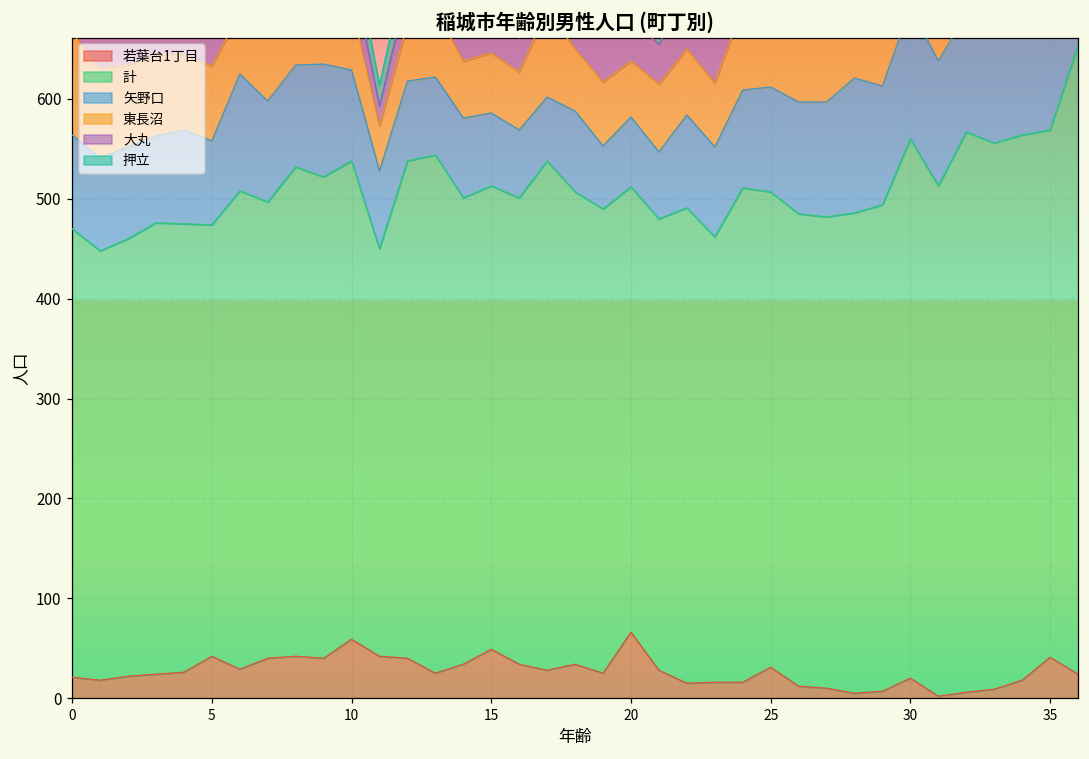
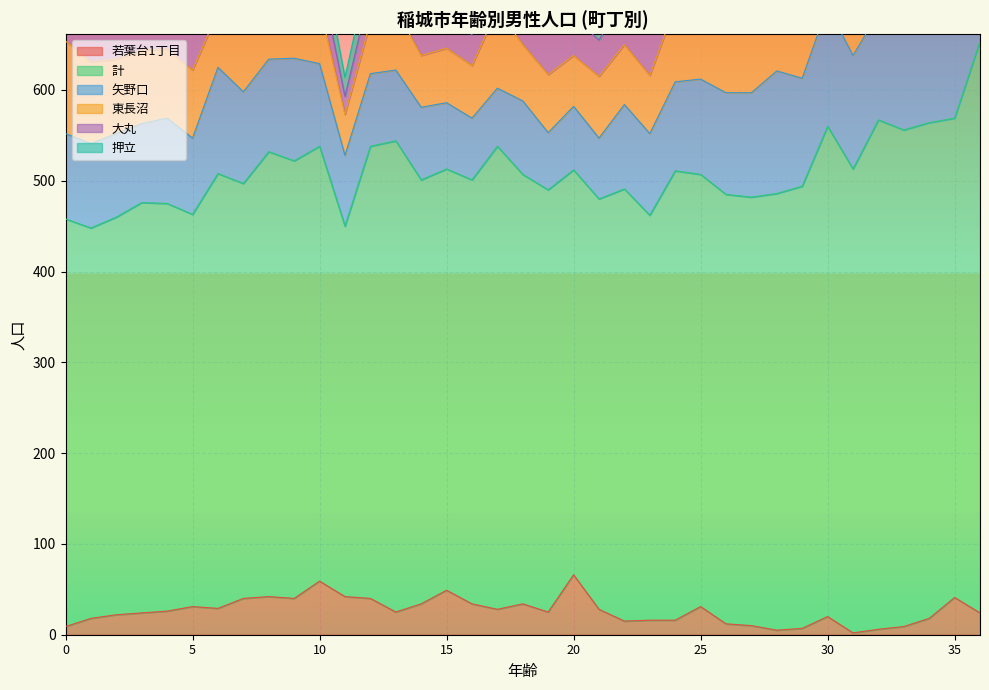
若葉台1丁目, 0: 20 -> 10
若葉台1丁目, 5: 40 -> 30
